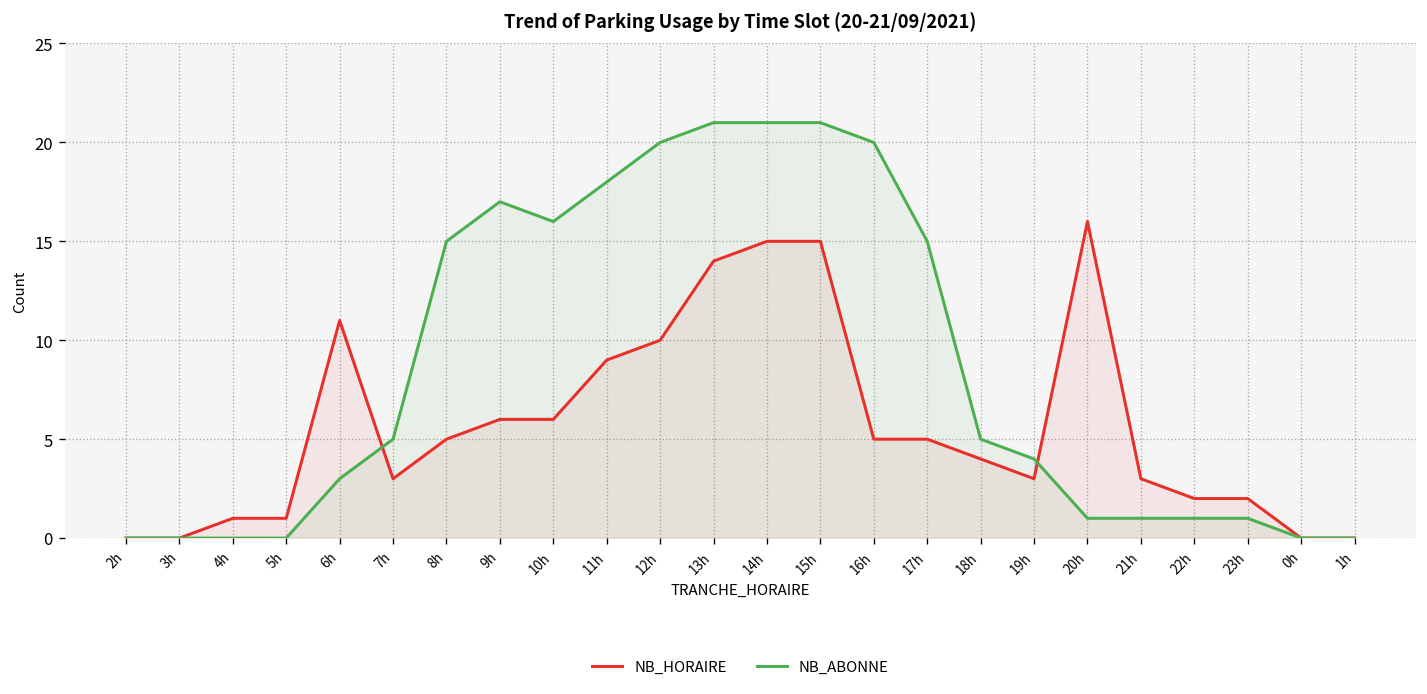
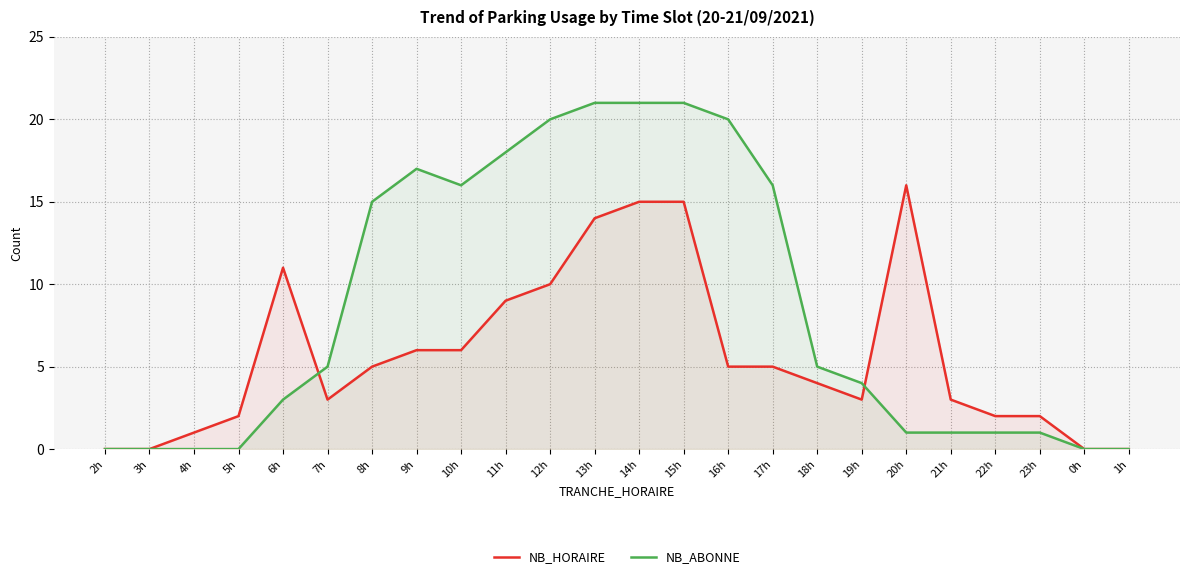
NB_HORAIRE, 5h: 1 -> 2
NB_ABONNE, 17h: 15 -> 16
